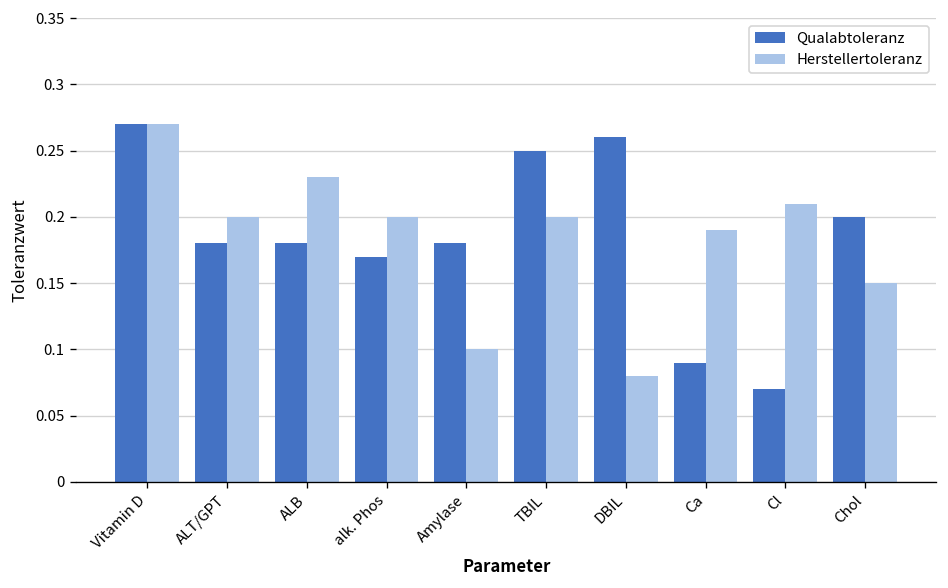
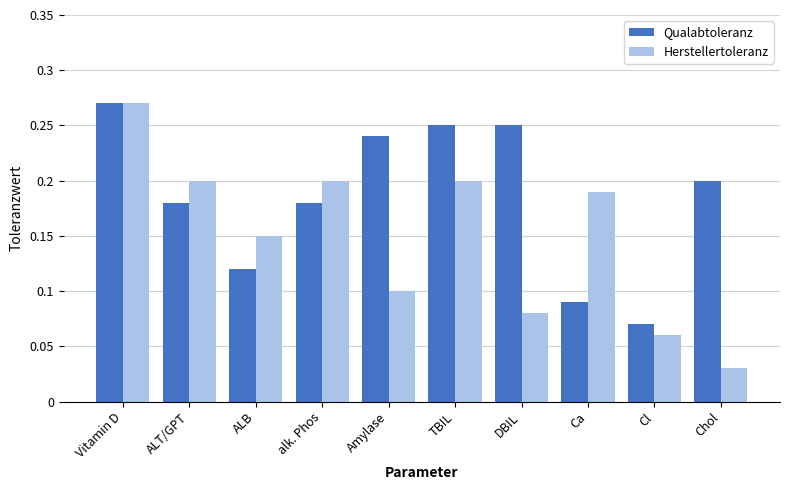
Qualabtoleranz, ALB: 0.18 -> 0.12
Herstellertoleranz, ALB: 0.23 -> 0.15
Qualabtoleranz, alk. Phos: 0.17 -> 0.18
Qualabtoleranz, Amylase: 0.18 -> 0.24
Qualabtoleranz, DBIL: 0.26 -> 0.25
Herstellertoleranz, Cl: 0.21 -> 0.06
Herstellertoleranz, Chol: 0.15 -> 0.03
